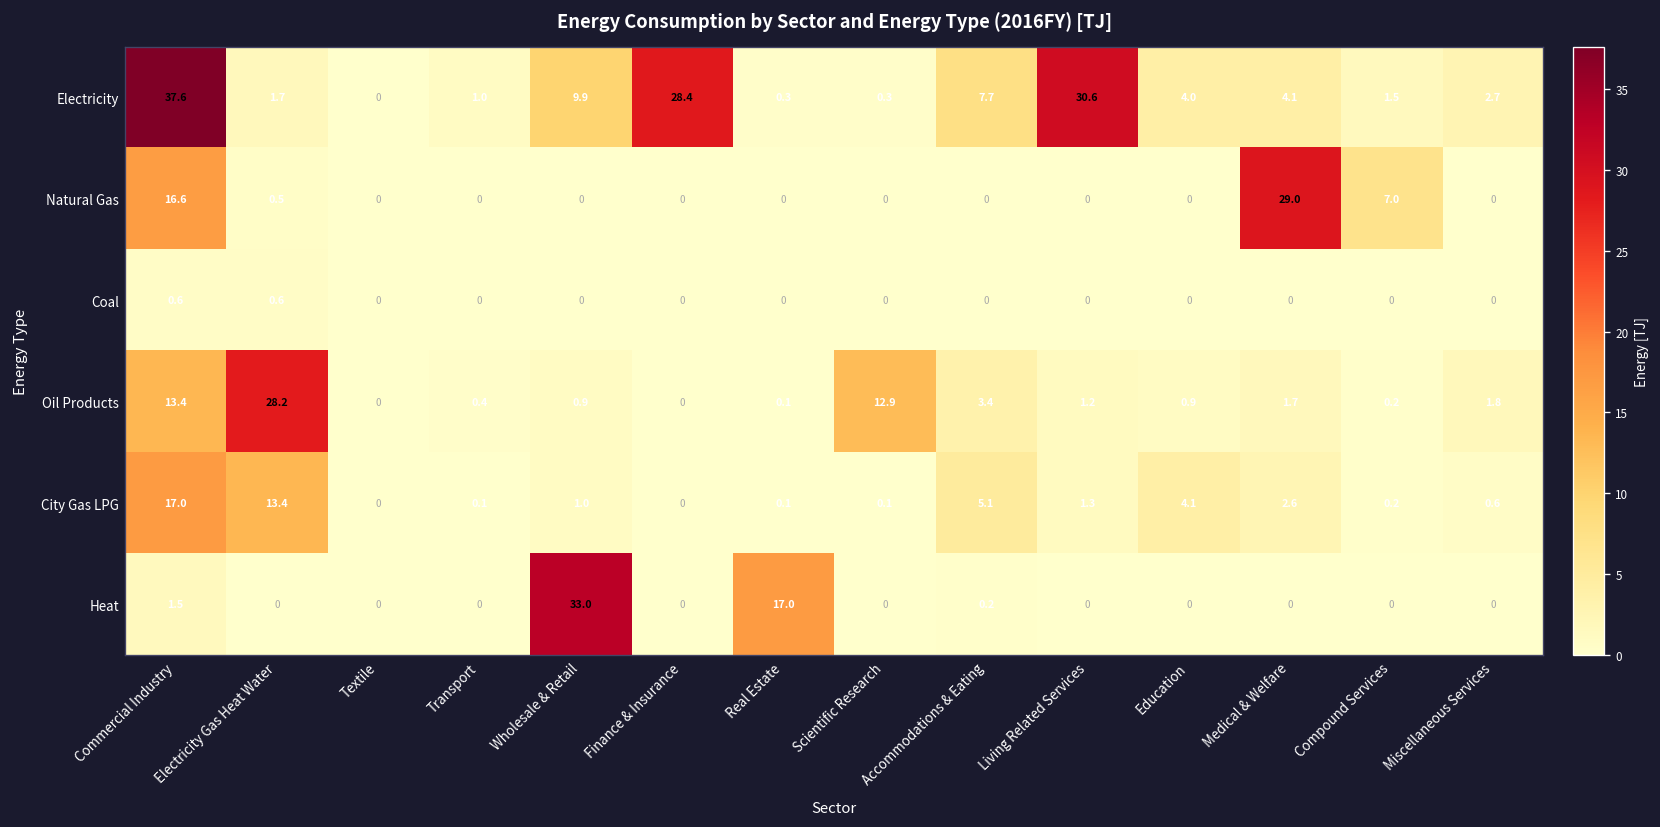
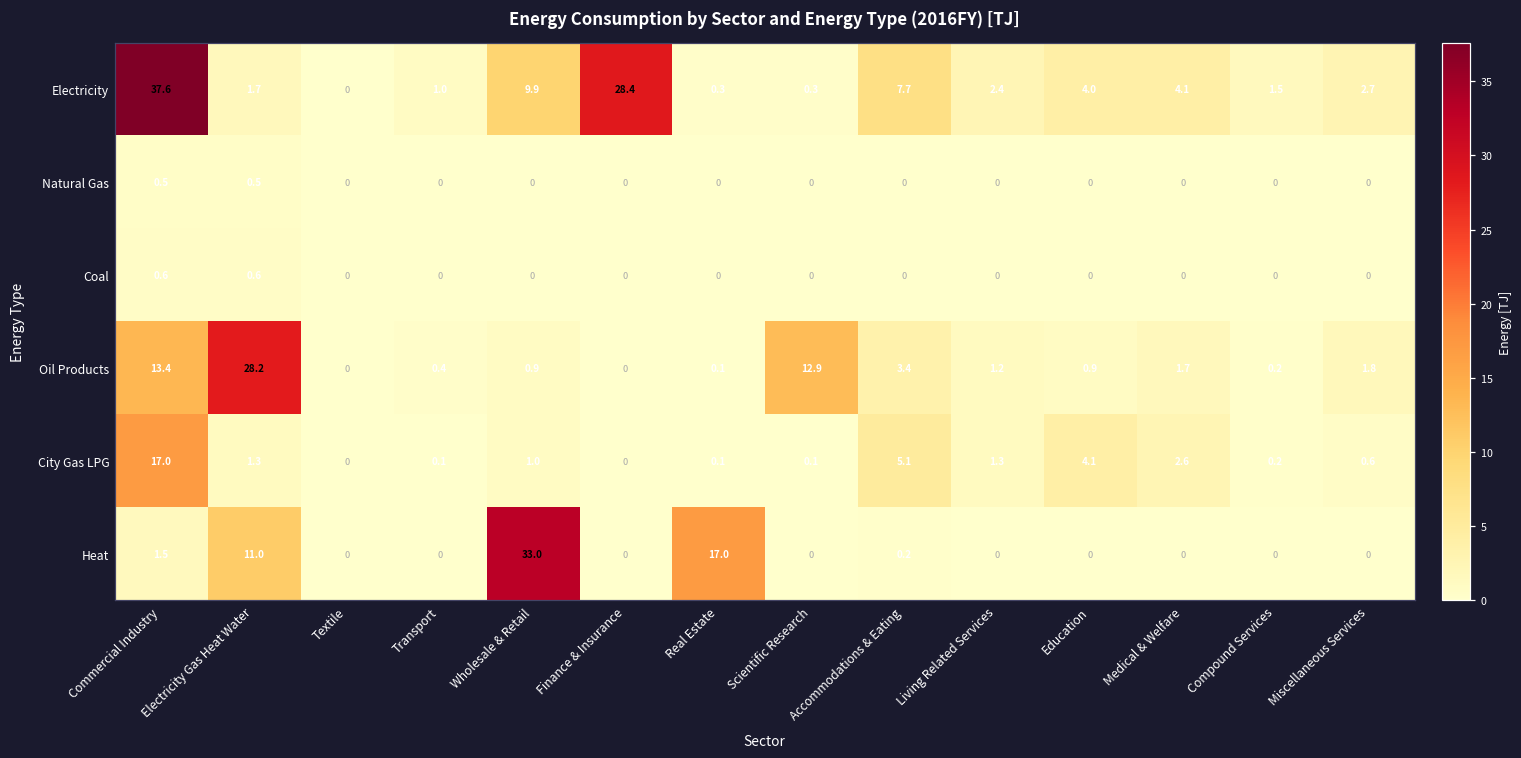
Electricity, Living Related Services: 30.6 -> 2.4
Natural Gas, Commercial Industry: 16.6 -> 0.5
Natural Gas, Medical & Welfare: 29.0 -> 0
Natural Gas, Compound Services: 7.0 -> 0
City Gas LPG, Electricity Gas Heat Water: 13.4 -> 1.3
Heat, Electricity Gas Heat Water: 0 -> 11.0
